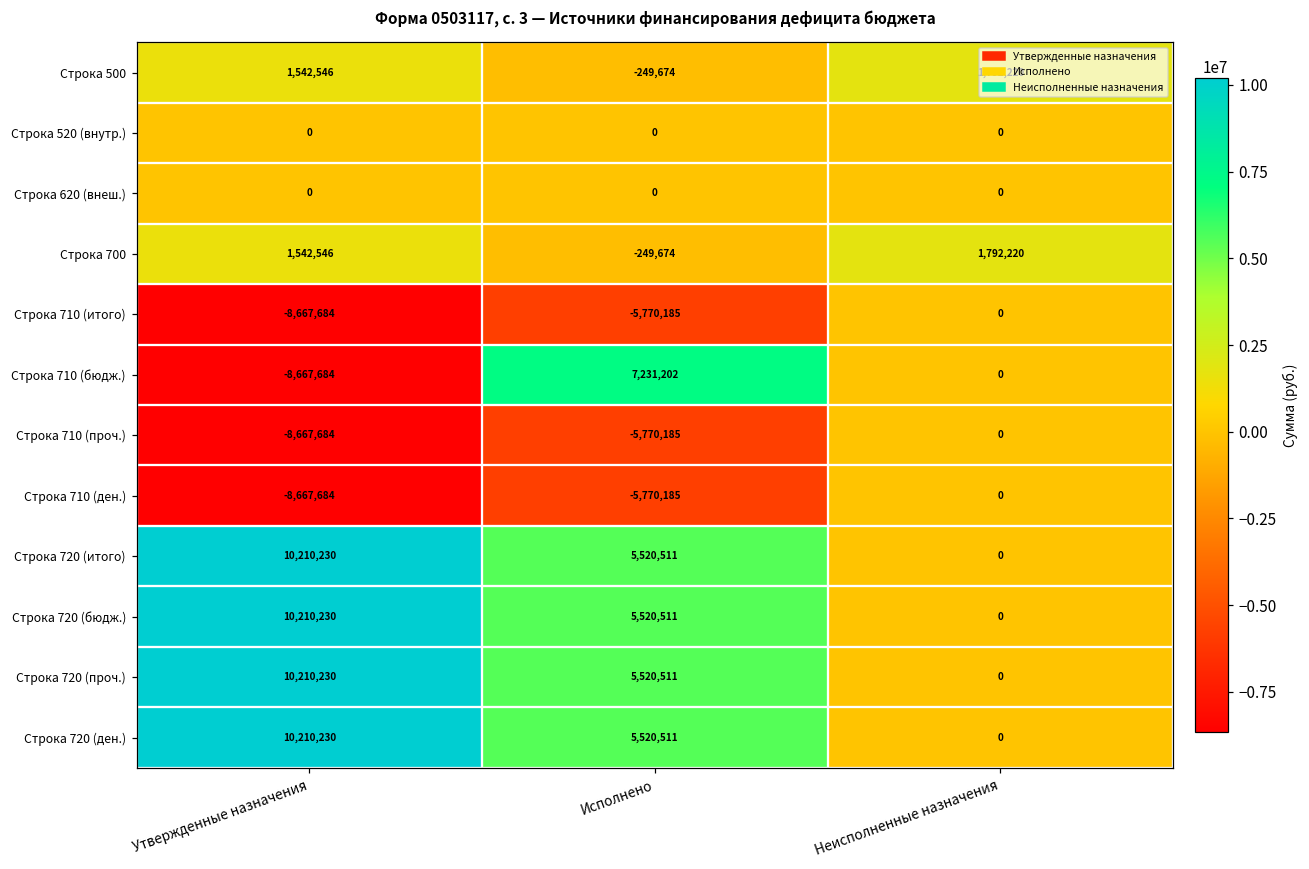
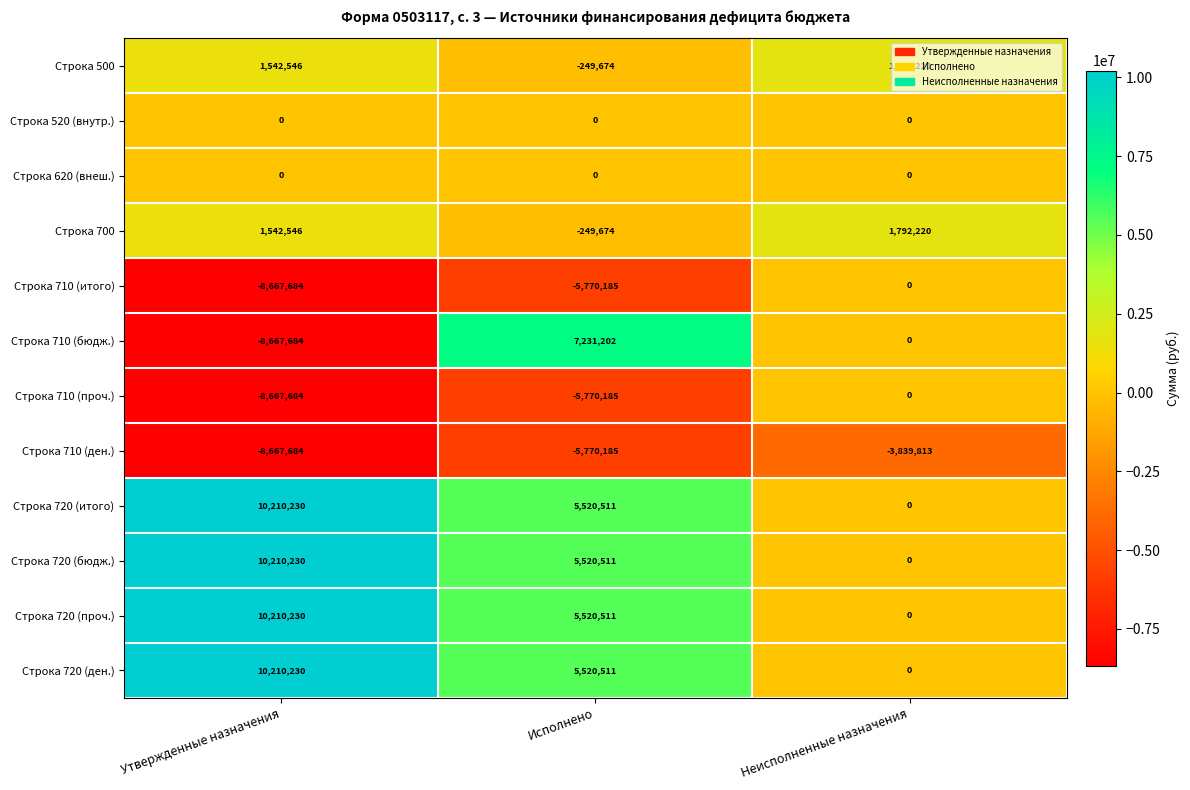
Строка 710 (ден.), Неисполненные назначения: 0 -> -3,839,813
